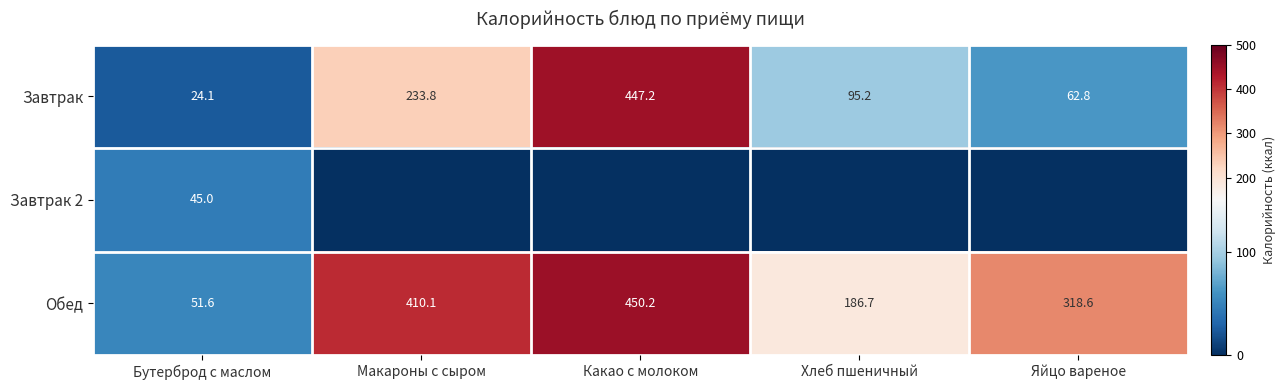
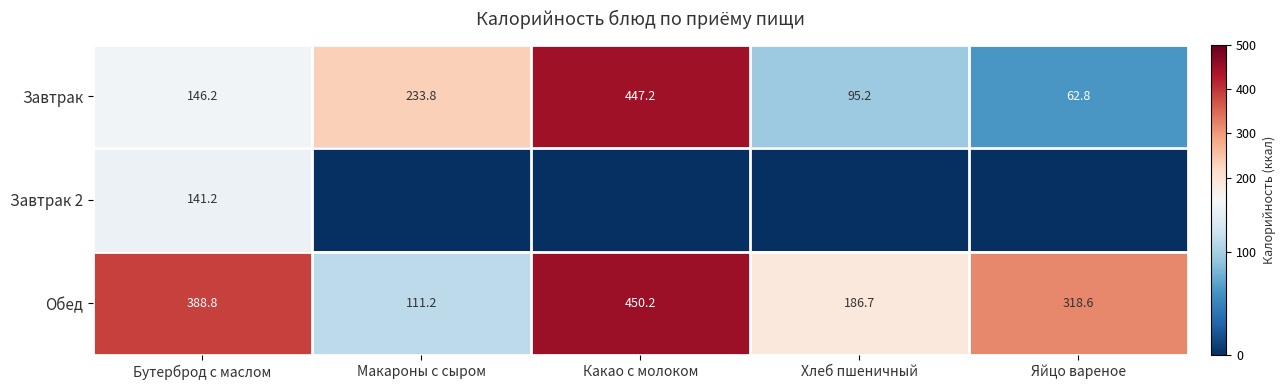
Завтрак, Бутерброд с маслом: 24.1 -> 146.2
Завтрак 2, Бутерброд с маслом: 45.0 -> 141.2
Обед, Бутерброд с маслом: 51.6 -> 388.8
Обед, Макароны с сыром: 410.1 -> 111.2
